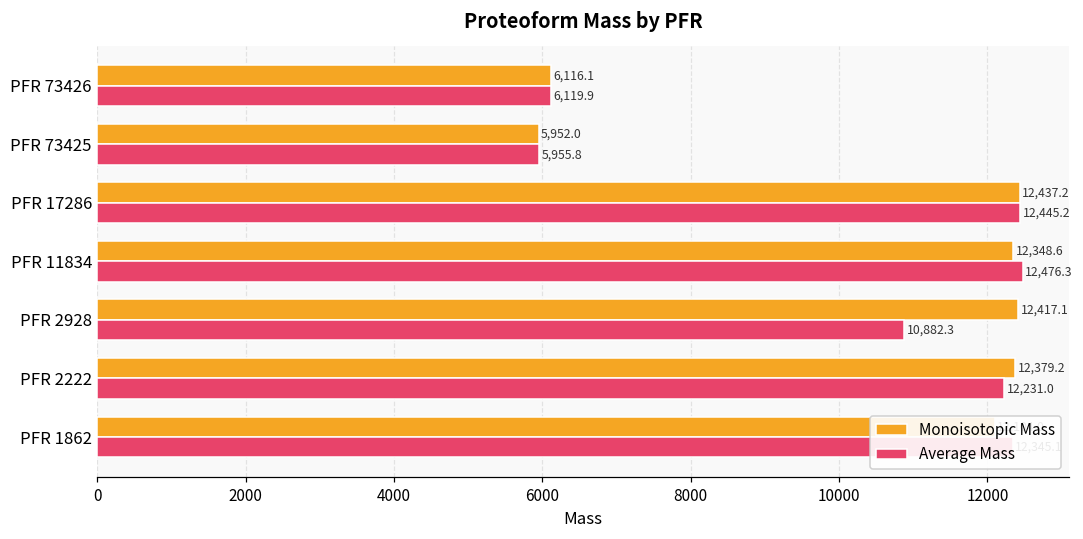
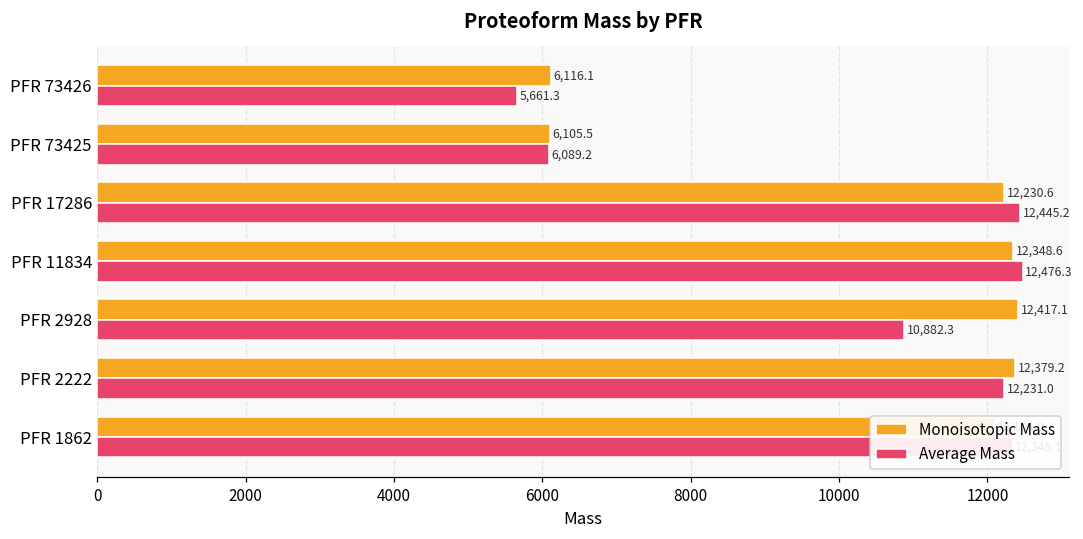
Average Mass, PFR 73426: 6,119.9 -> 5,661.3
Monoisotopic Mass, PFR 73425: 5,952.0 -> 6,105.5
Average Mass, PFR 73425: 5,955.8 -> 6,089.2
Monoisotopic Mass, PFR 17286: 12,437.2 -> 12,230.6
